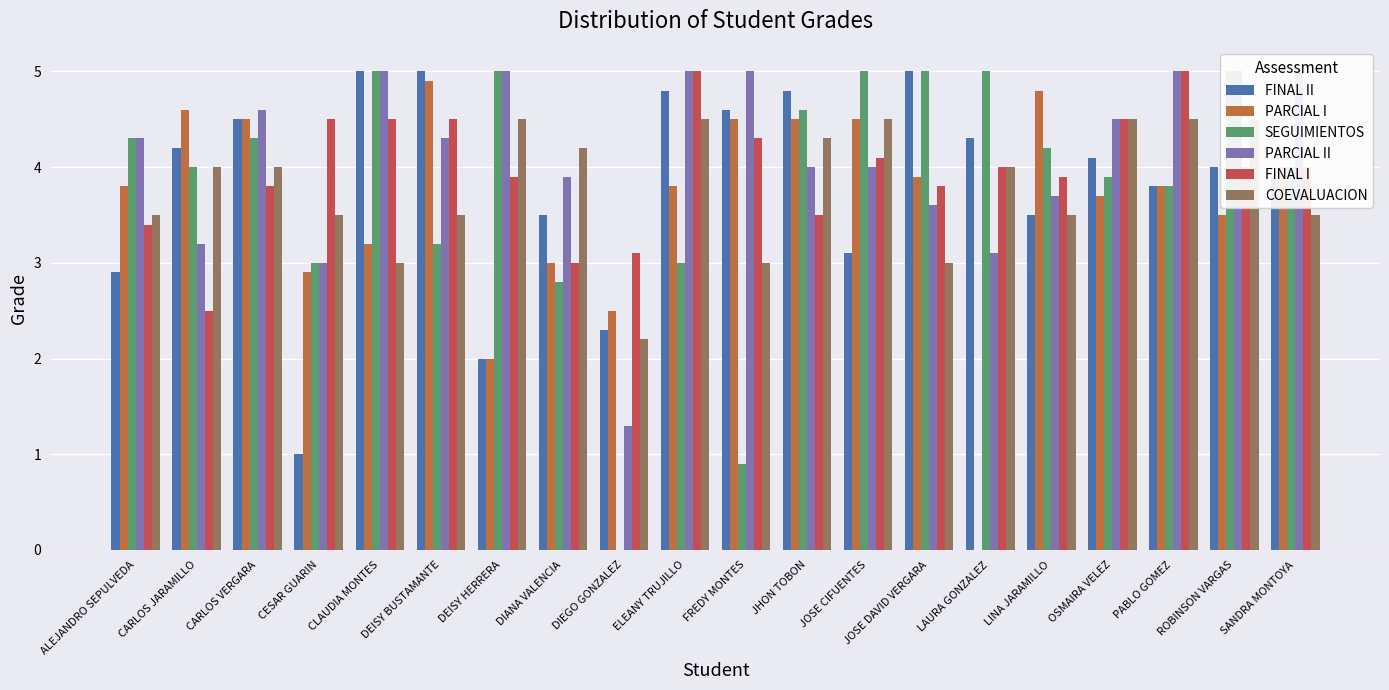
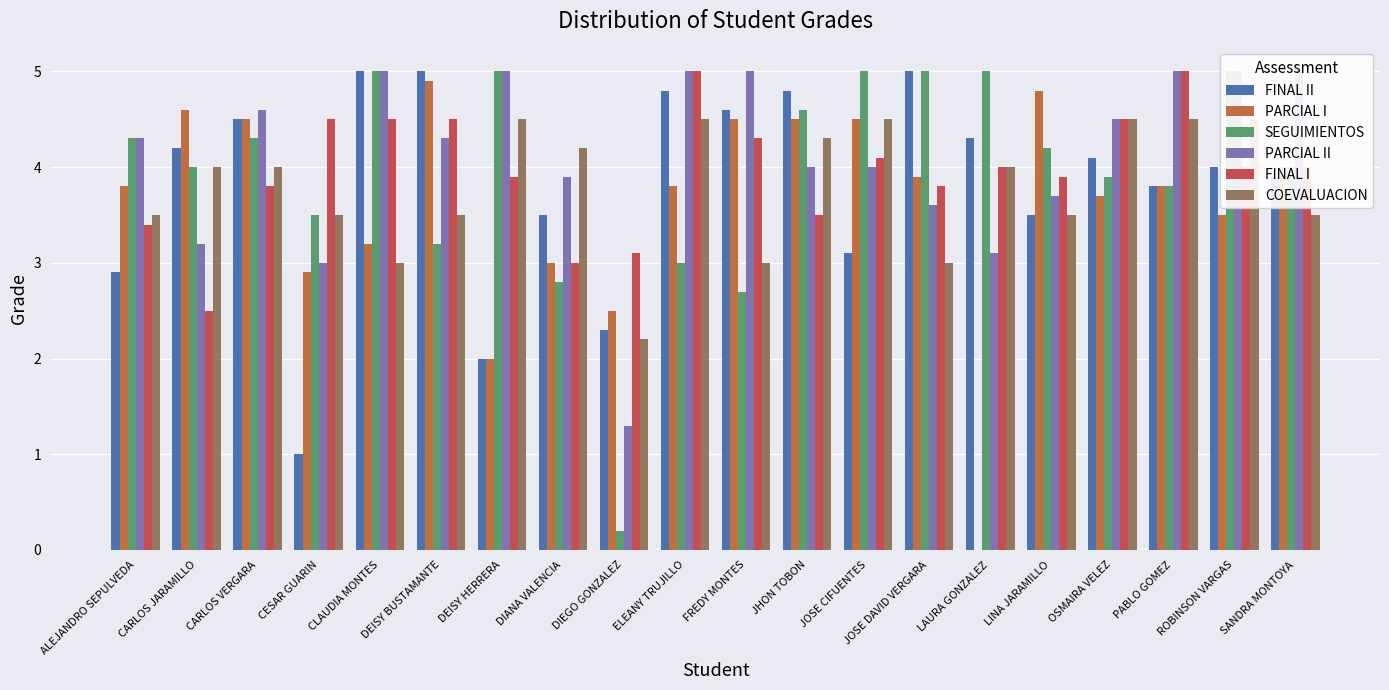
SEGUIMIENTOS, CESAR GUARIN: 3.0 -> 3.5
SEGUIMIENTOS, DIEGO GONZALEZ: 0.0 -> 0.2
SEGUIMIENTOS, FREDY MONTES: 0.9 -> 2.7
